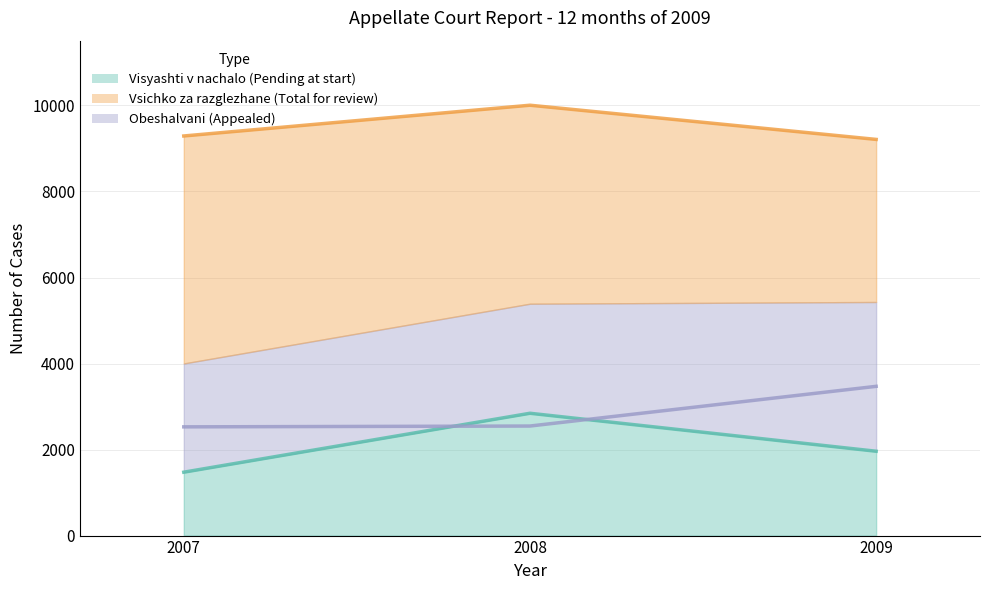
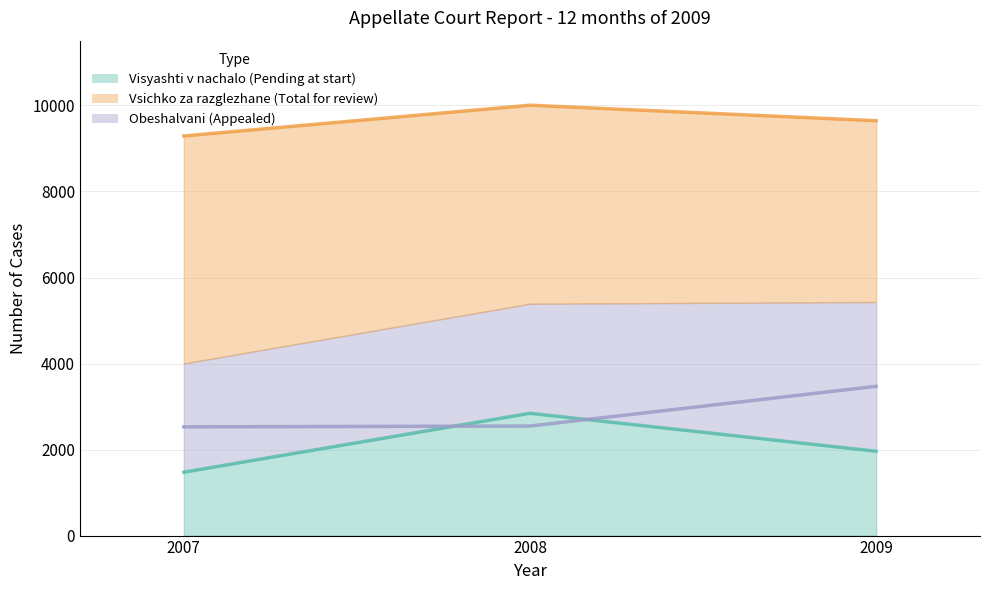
Vsichko za razglezhane (Total for review), 2009: 9200 -> 9600
